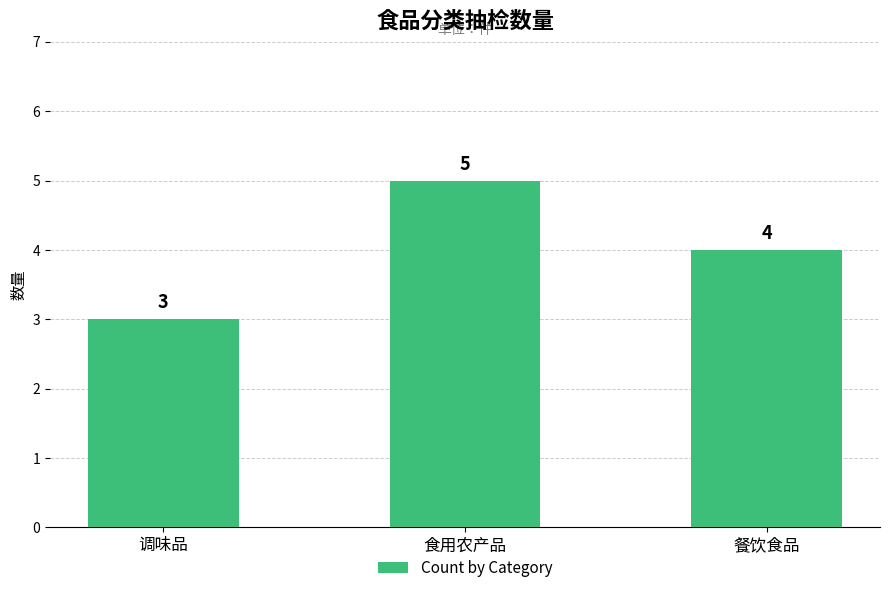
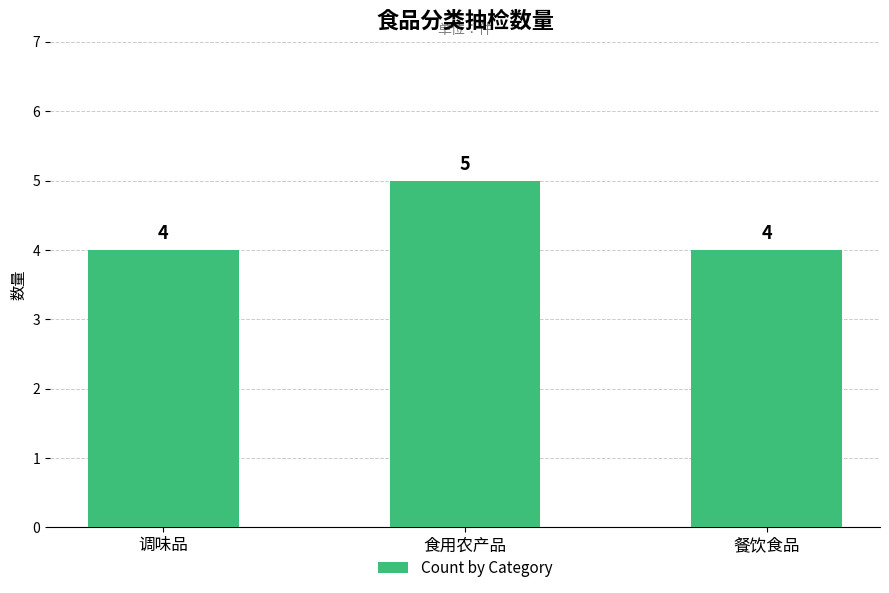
调味品: 3 -> 4
